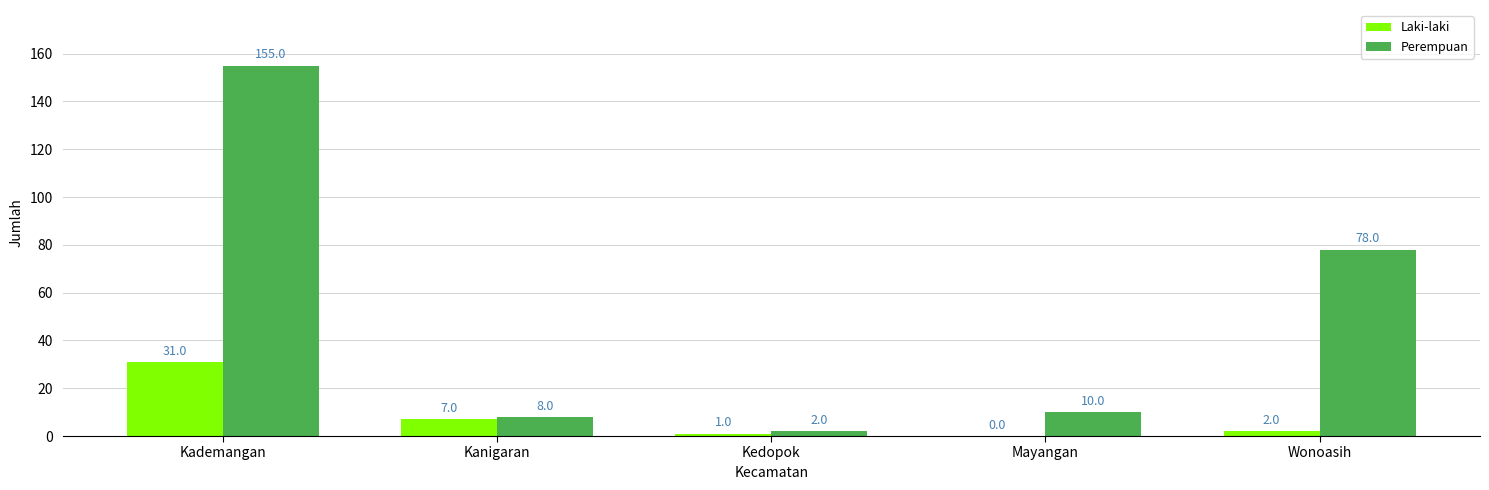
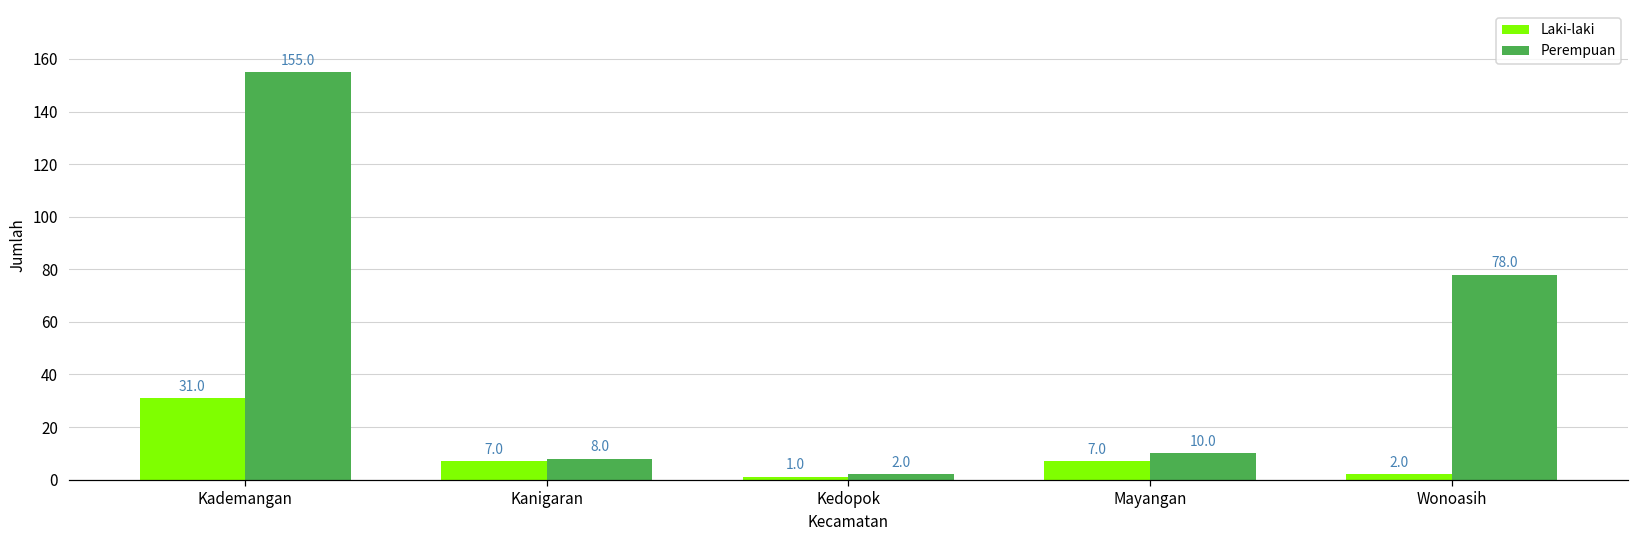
Laki-laki, Mayangan: 0.0 -> 7.0
